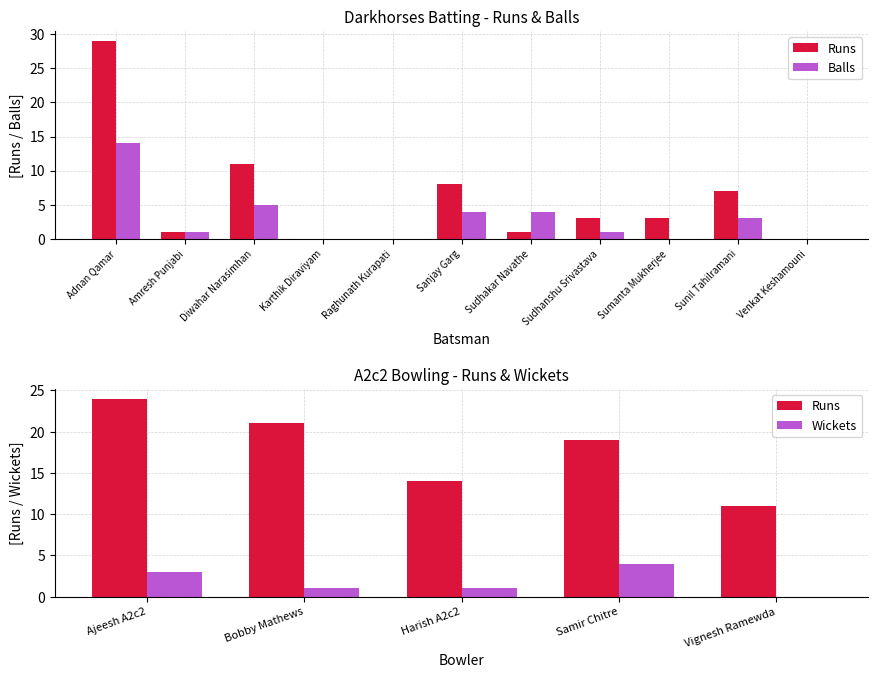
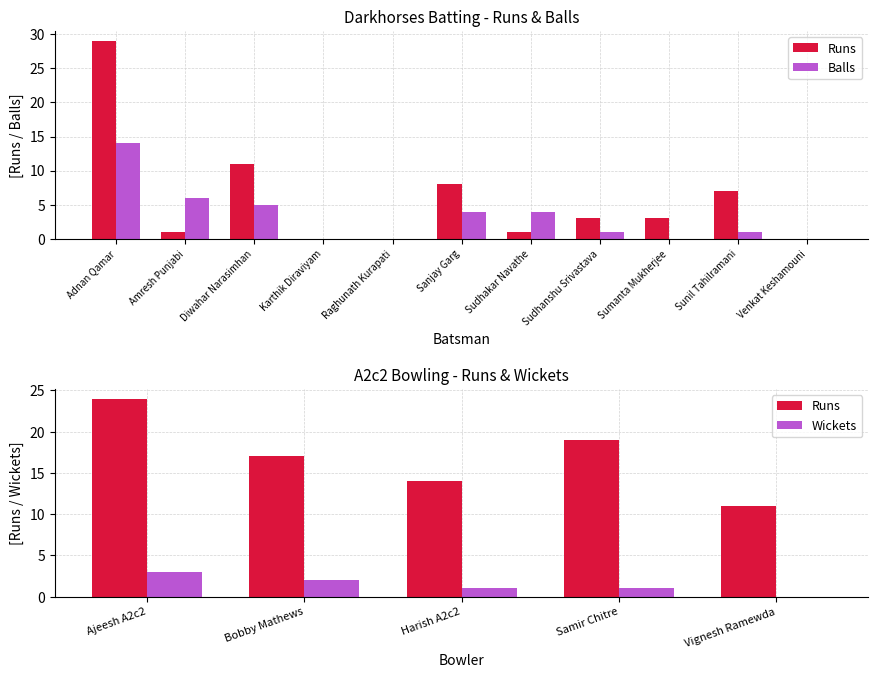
Darkhorses Batting - Runs & Balls, Balls, Amresh Punjabi: 1 -> 6
Darkhorses Batting - Runs & Balls, Balls, Sunil Tahilramani: 3 -> 1
A2c2 Bowling - Runs & Wickets, Runs, Bobby Mathews: 21 -> 17
A2c2 Bowling - Runs & Wickets, Wickets, Bobby Mathews: 1 -> 2
A2c2 Bowling - Runs & Wickets, Wickets, Samir Chitre: 4 -> 1
